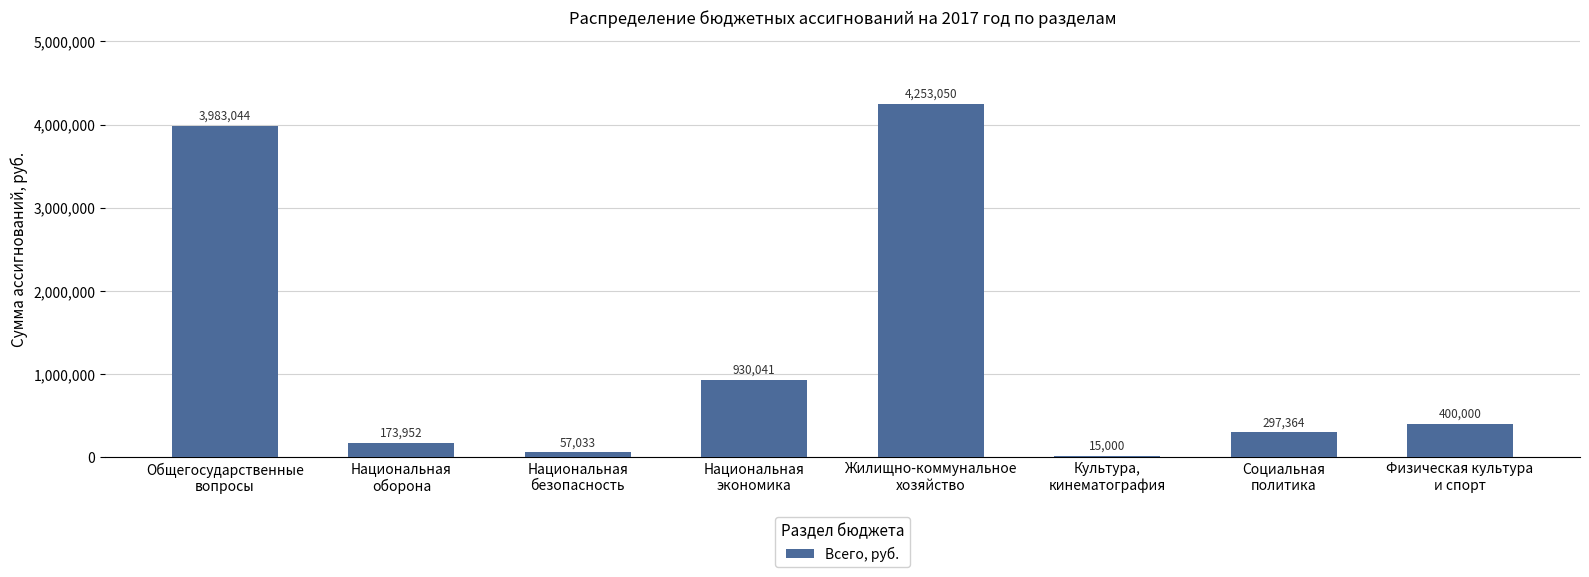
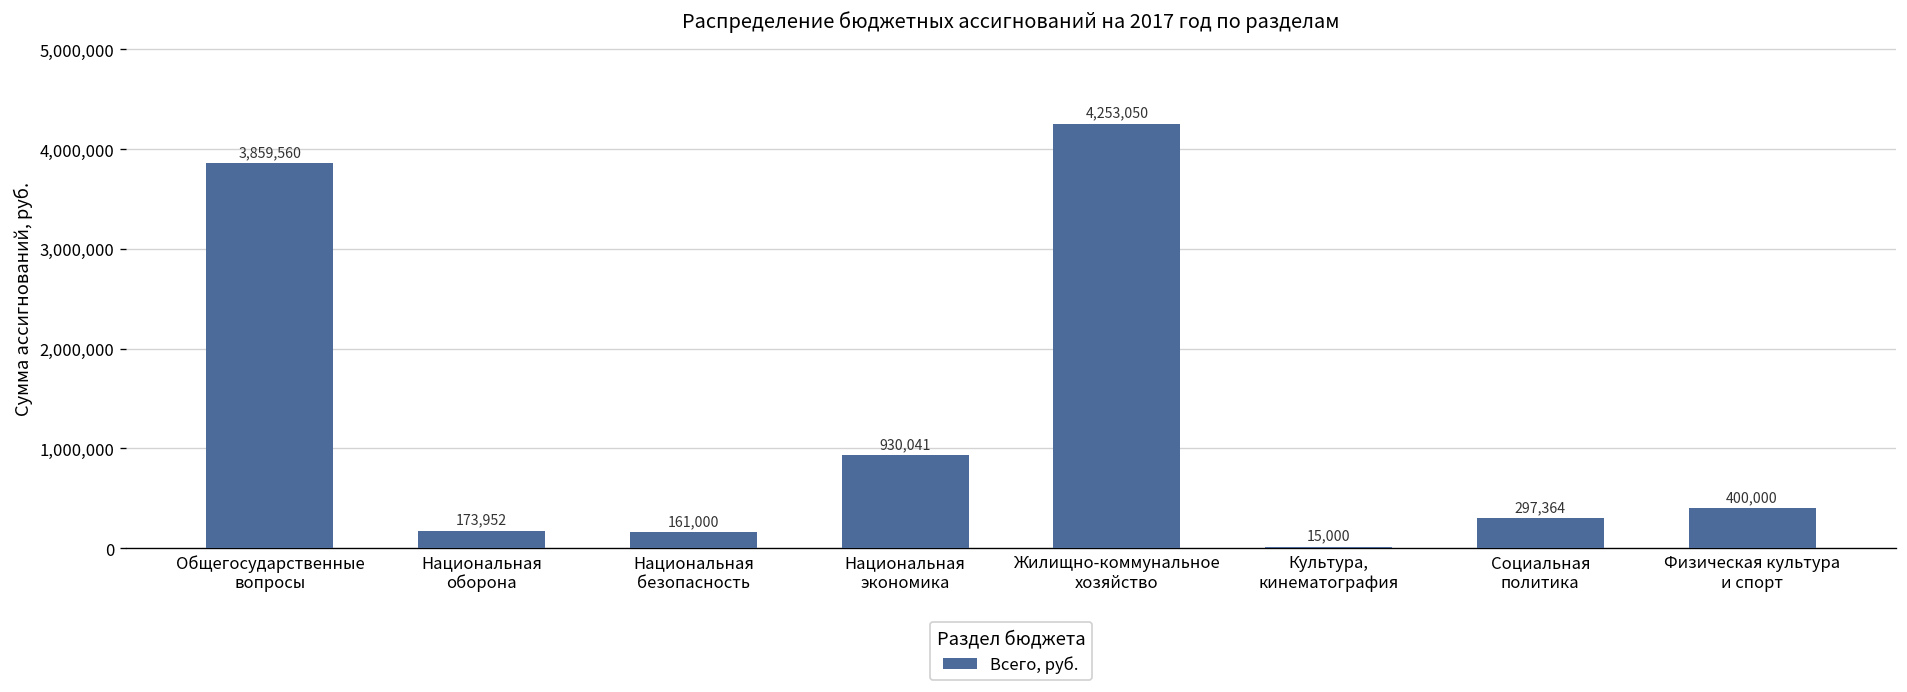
Общегосударственные вопросы: 3,983,044 -> 3,859,560
Национальная безопасность: 57,033 -> 161,000
